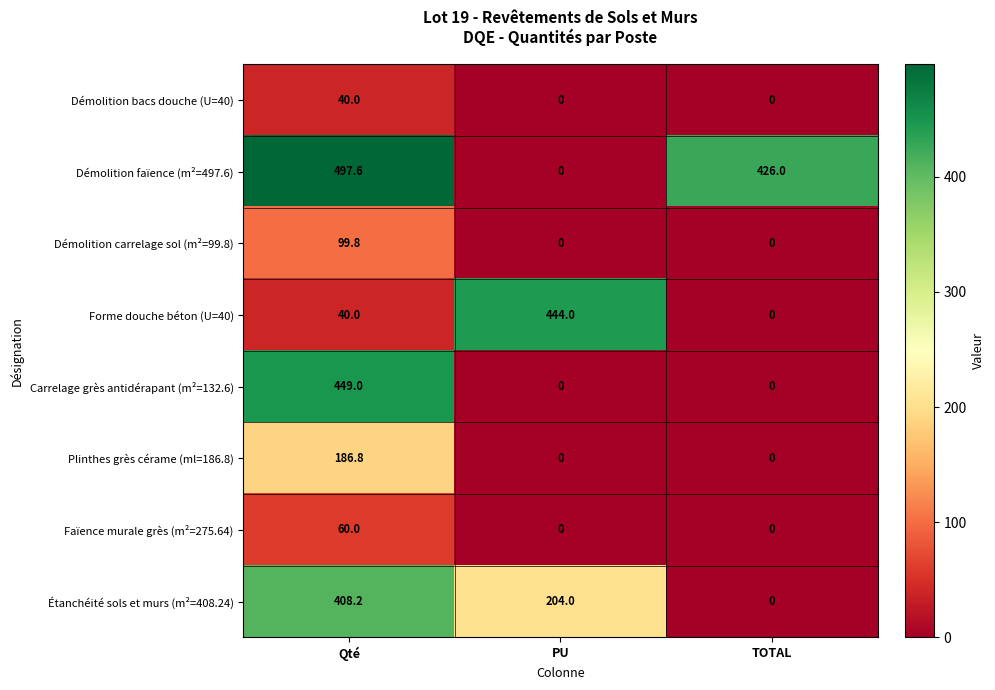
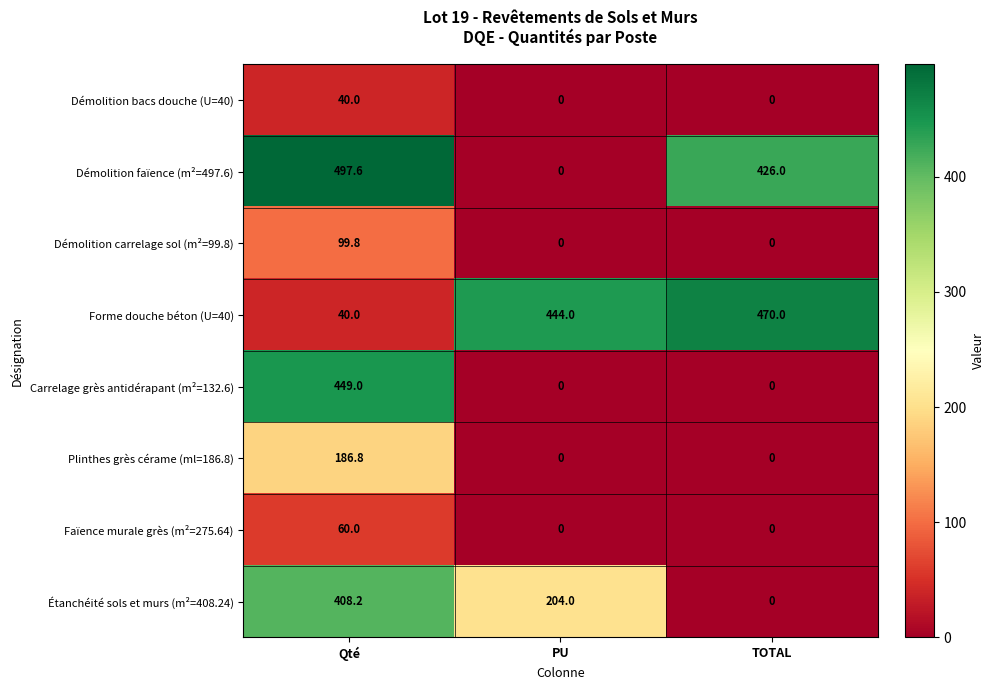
Forme douche béton (U=40), TOTAL: 0 -> 470.0
